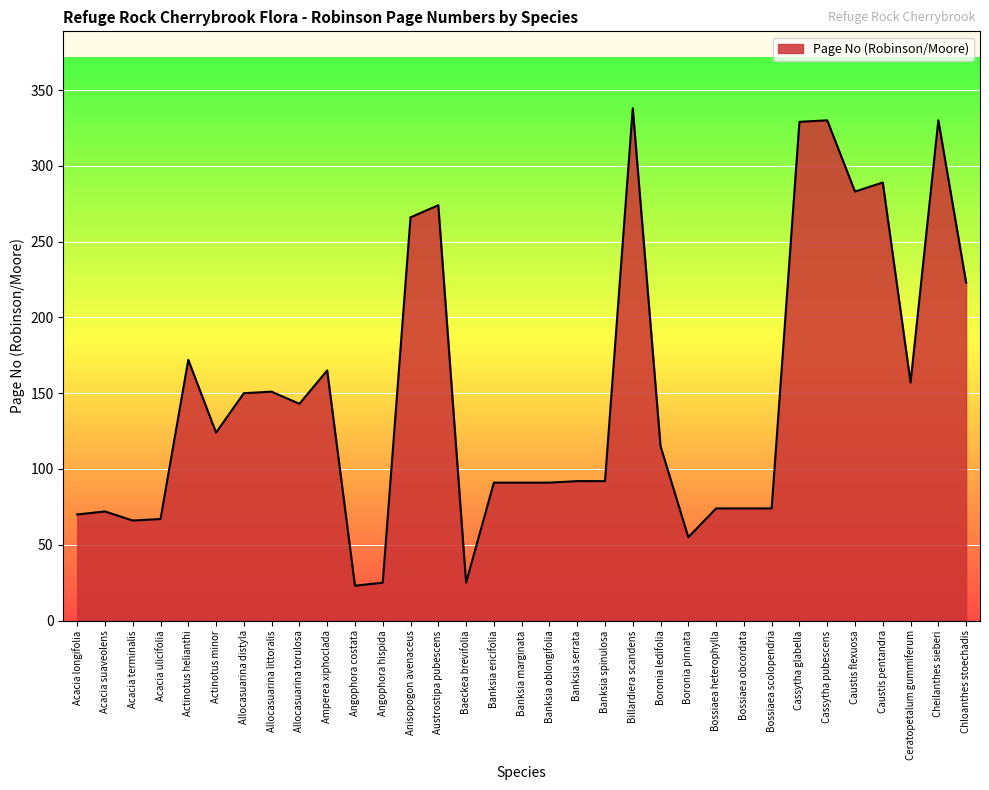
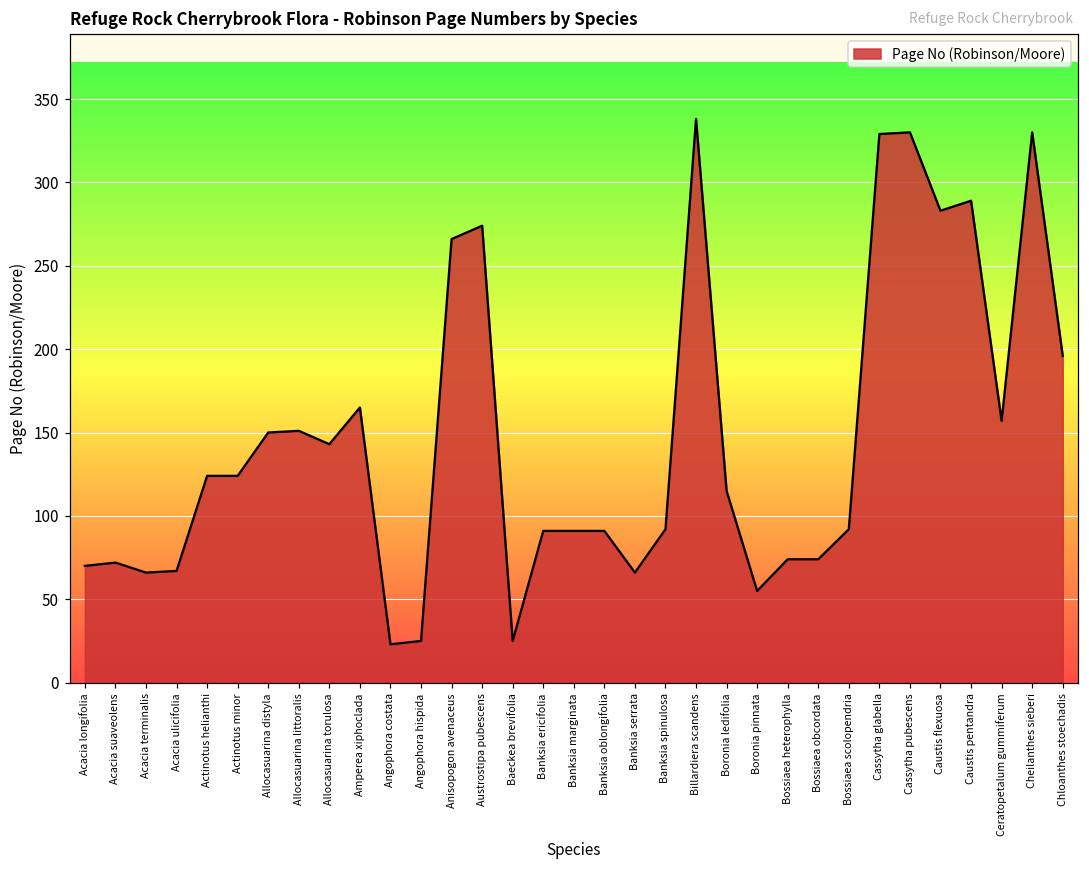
Actinotus helianthi: 172 -> 124
Banksia serrata: 92 -> 66
Bossiaea scolopendria: 74 -> 92
Chloanthes stoechadis: 223 -> 196
